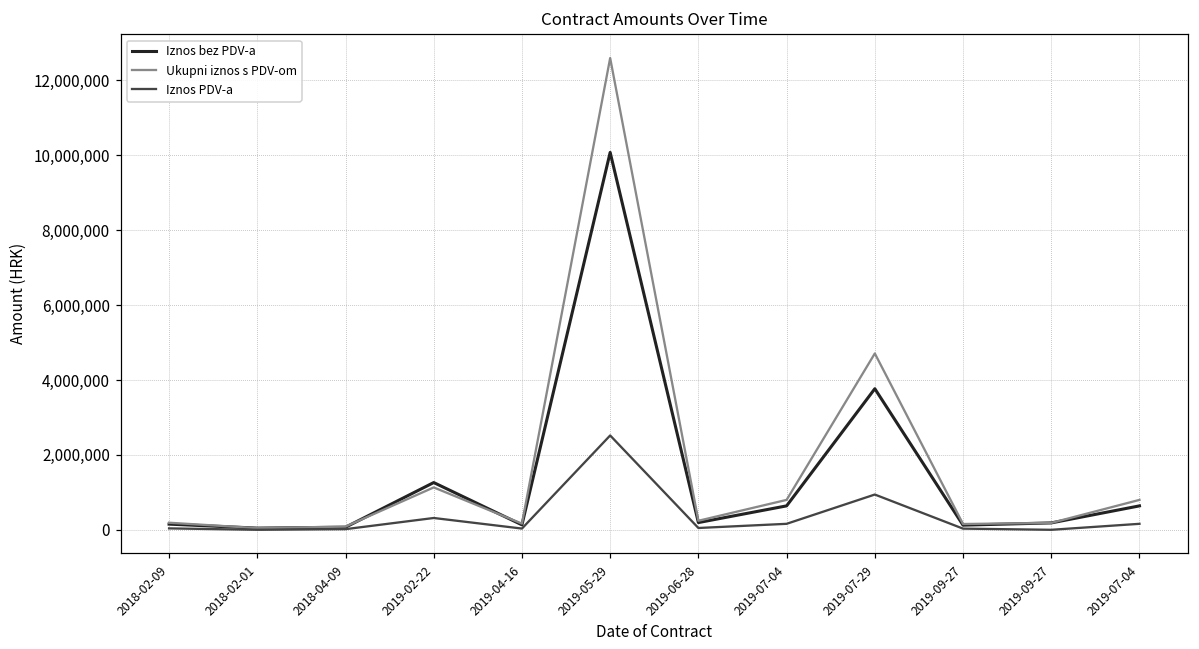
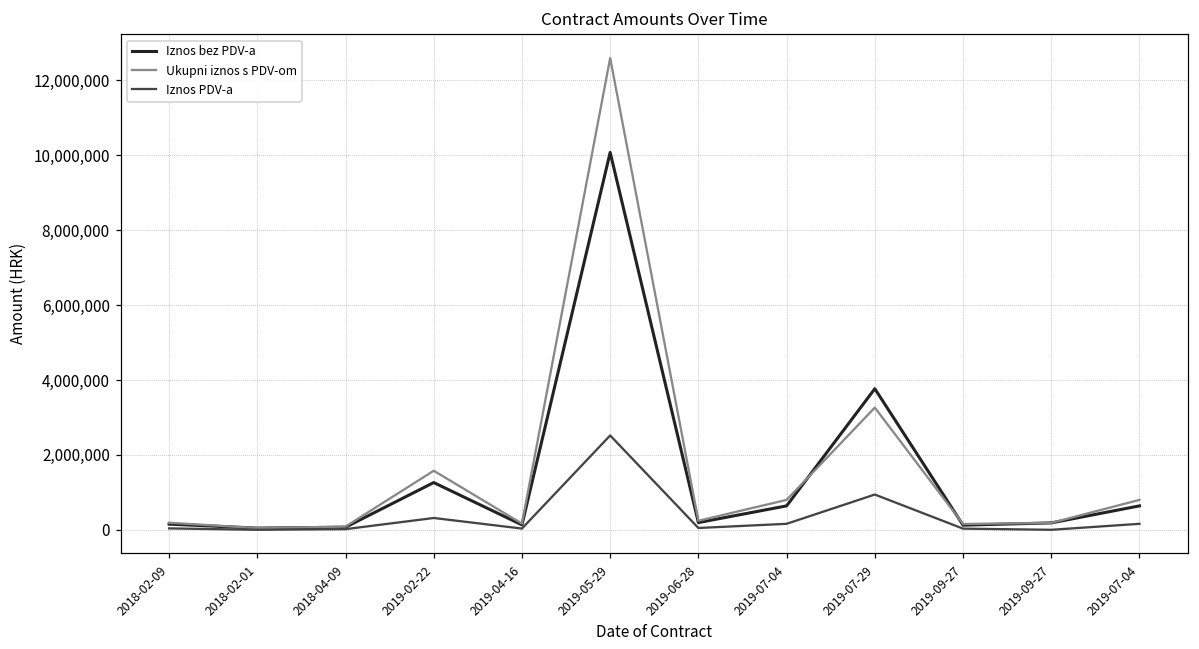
Ukupni iznos s PDV-om, 2019-02-22: 1,100,000 -> 1,600,000
Ukupni iznos s PDV-om, 2019-07-29: 4,700,000 -> 3,300,000
